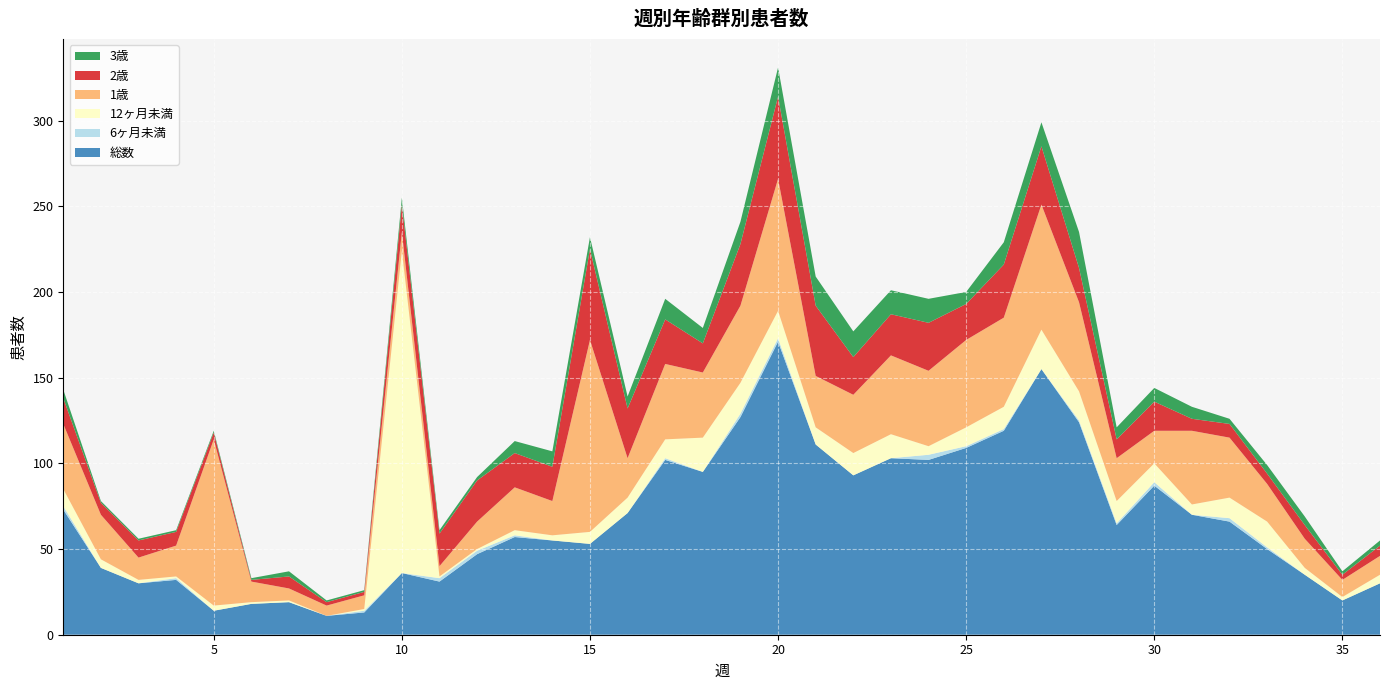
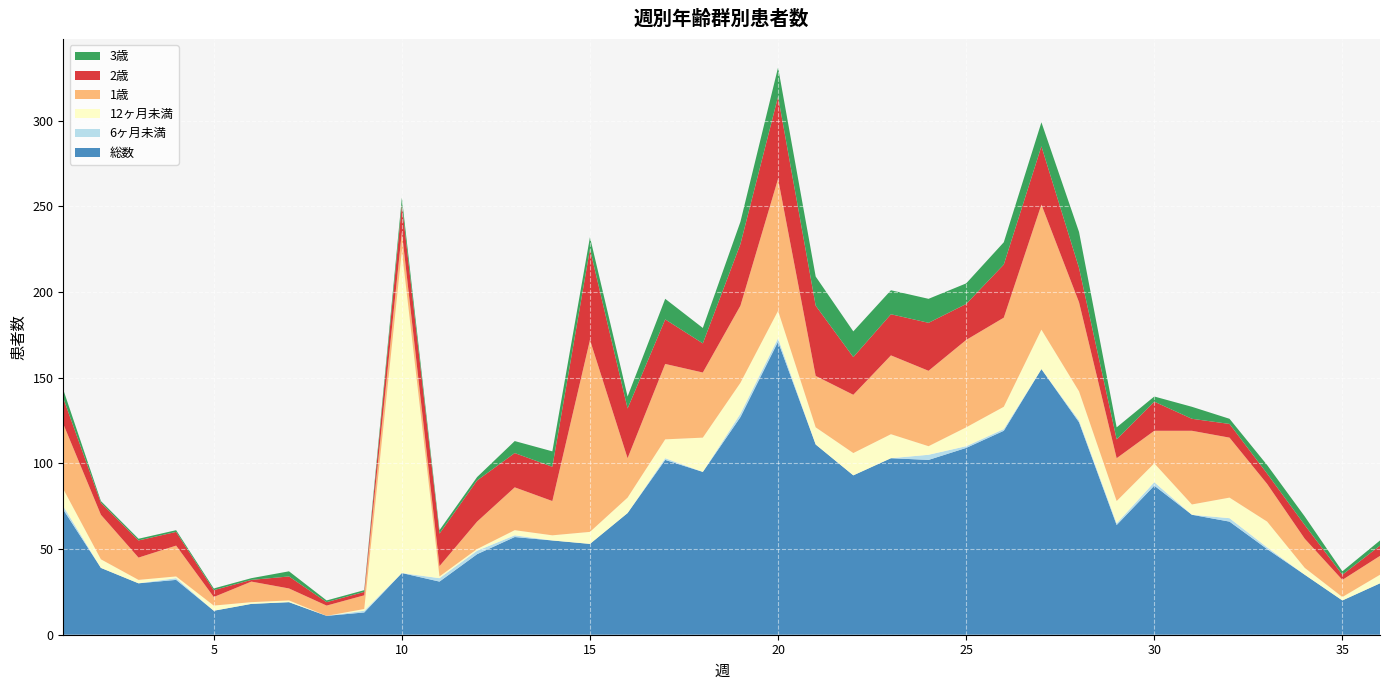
1歳, 5: 97 -> 5
3歳, 25: 7 -> 12
3歳, 30: 8 -> 3
